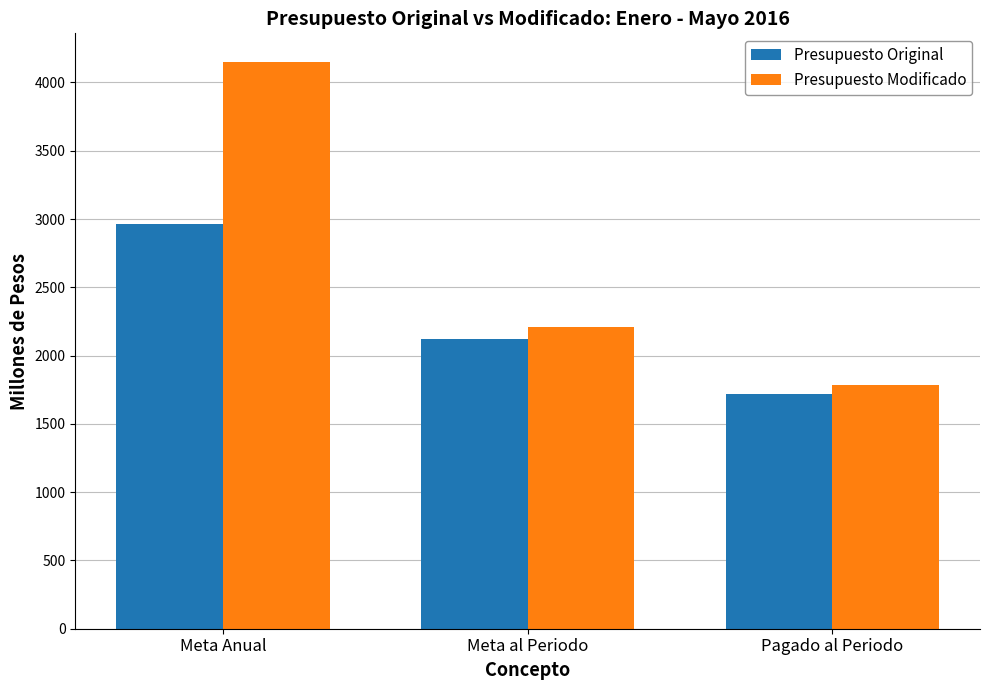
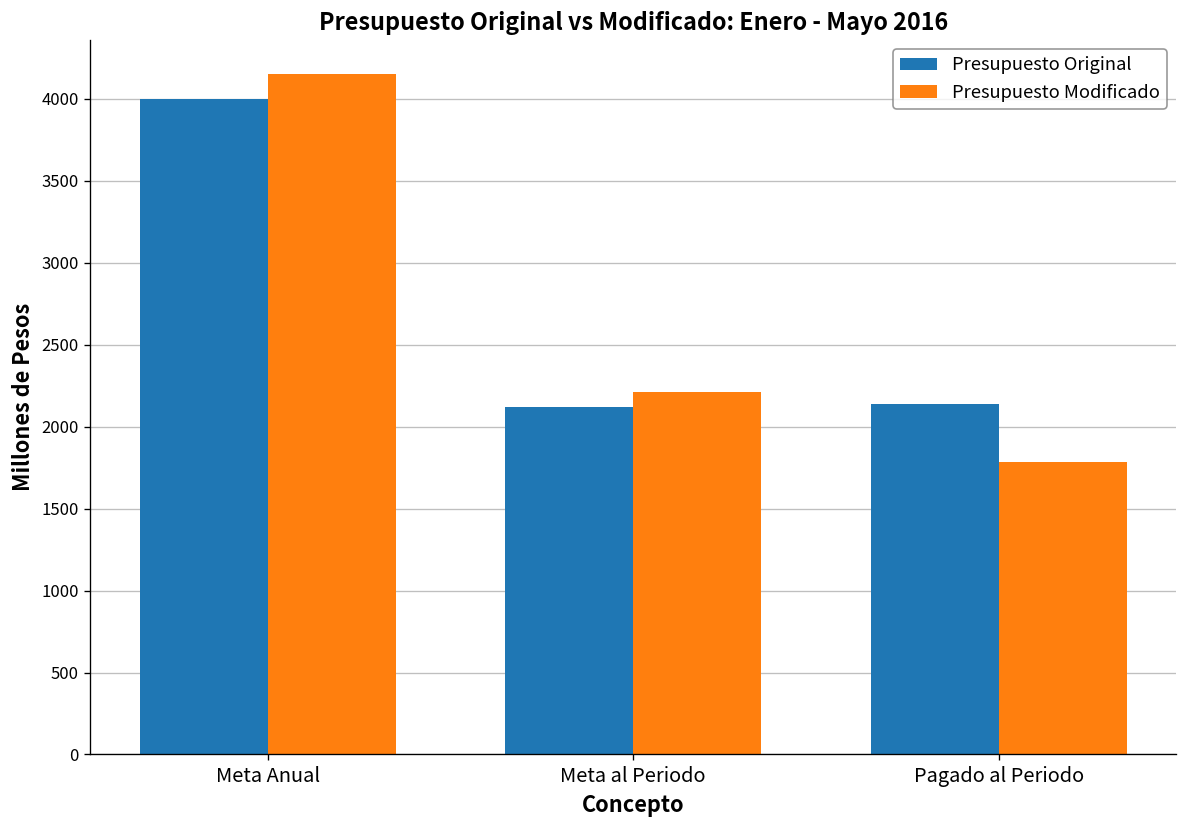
Presupuesto Original, Meta Anual: 2960 -> 4000
Presupuesto Original, Pagado al Periodo: 1720 -> 2140
